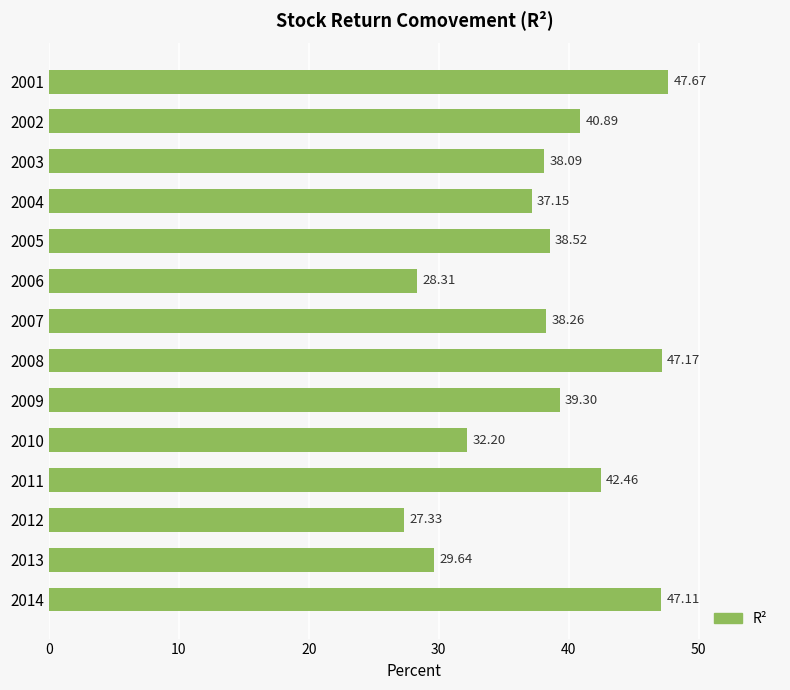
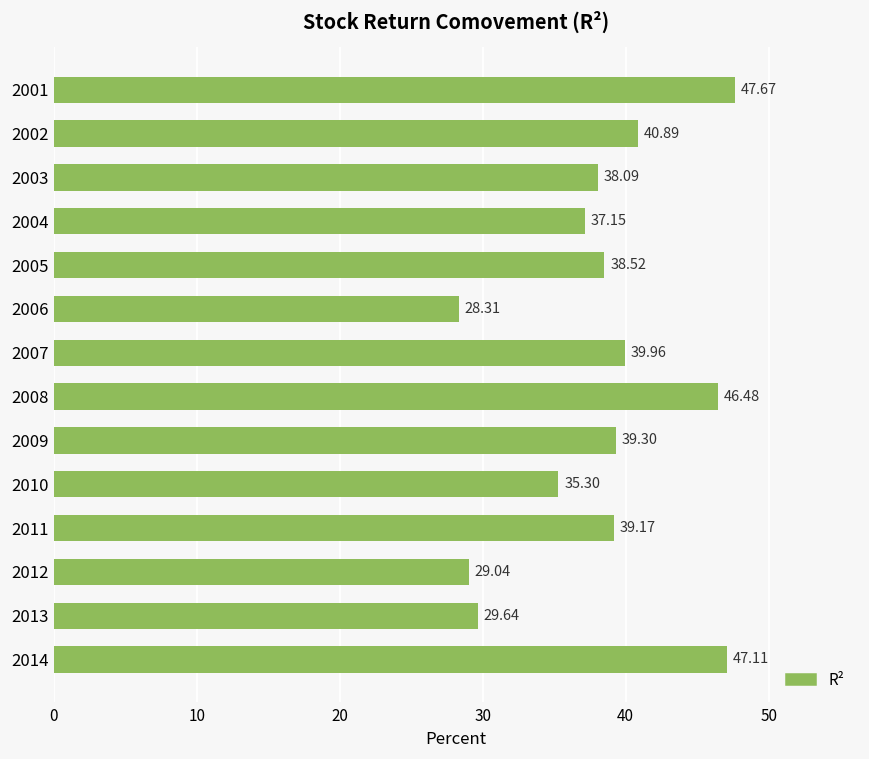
2007: 38.26 -> 39.96
2008: 47.17 -> 46.48
2010: 32.20 -> 35.30
2011: 42.46 -> 39.17
2012: 27.33 -> 29.04
